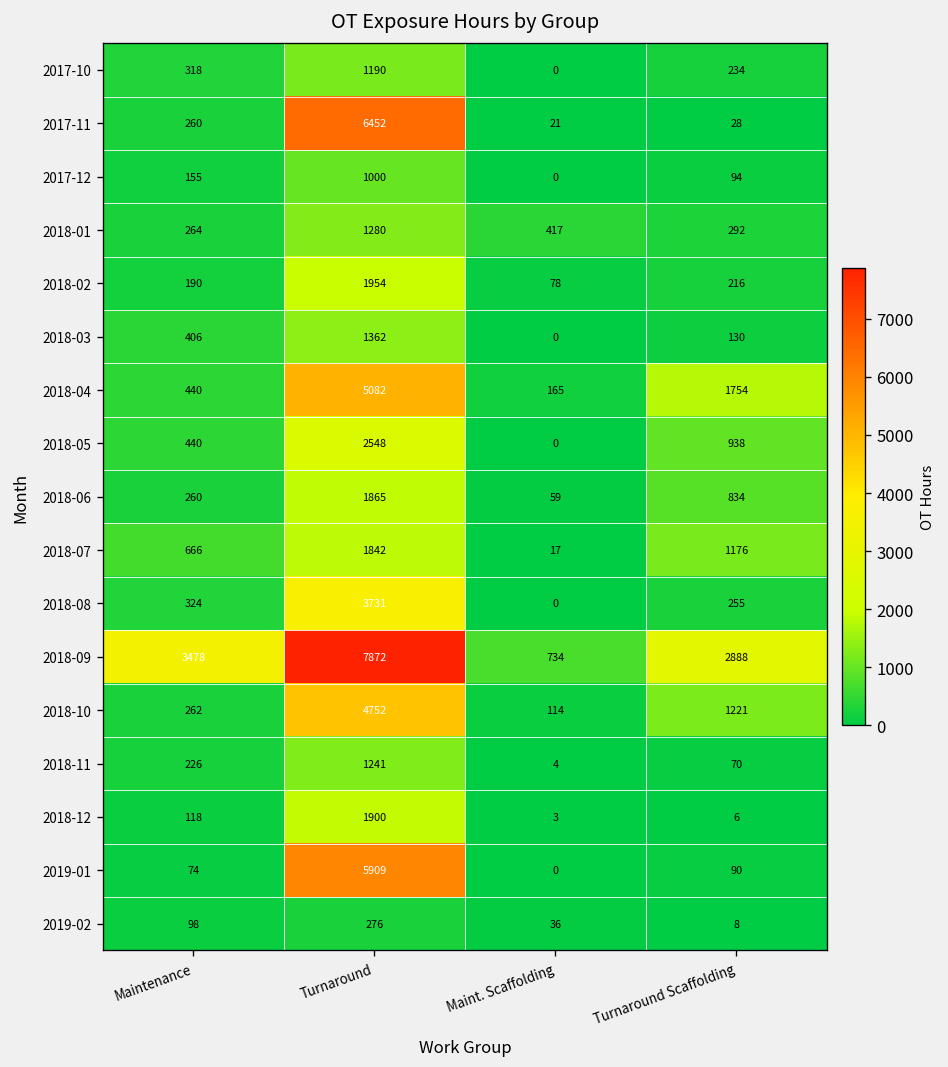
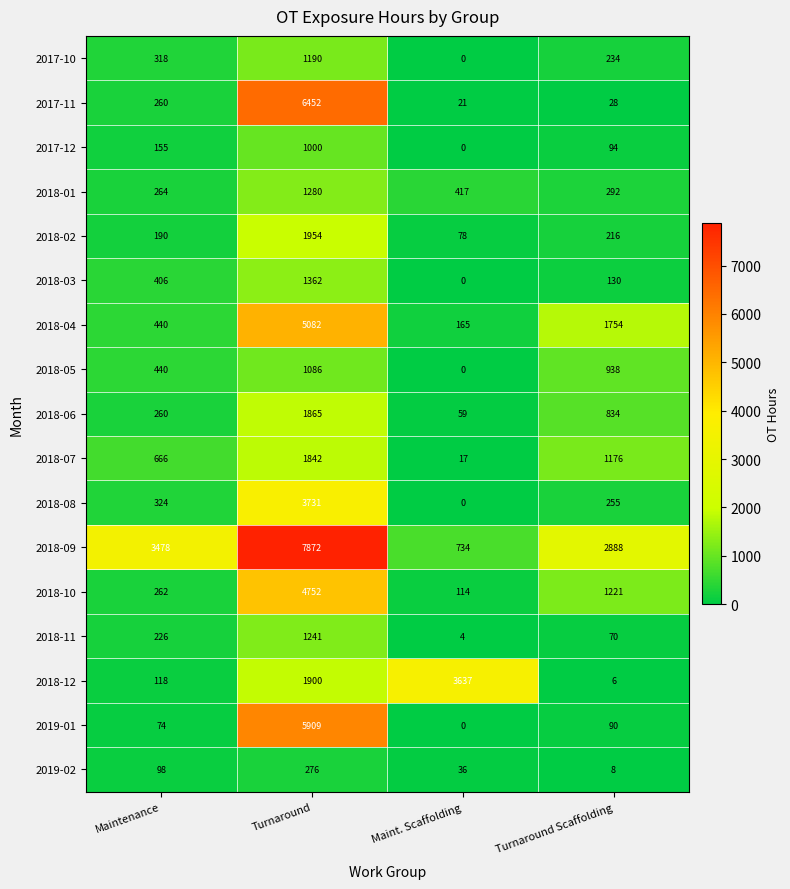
2018-05, Turnaround: 2548 -> 1086
2018-12, Maint. Scaffolding: 3 -> 3637
